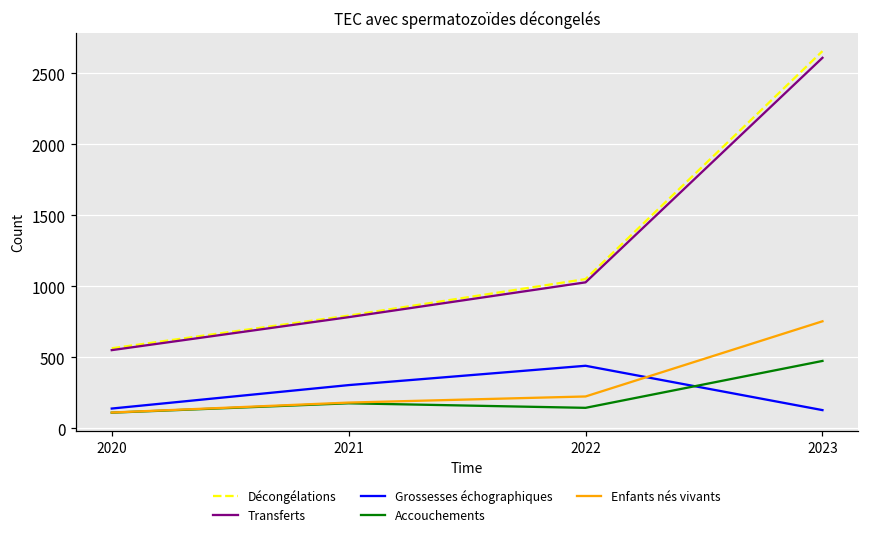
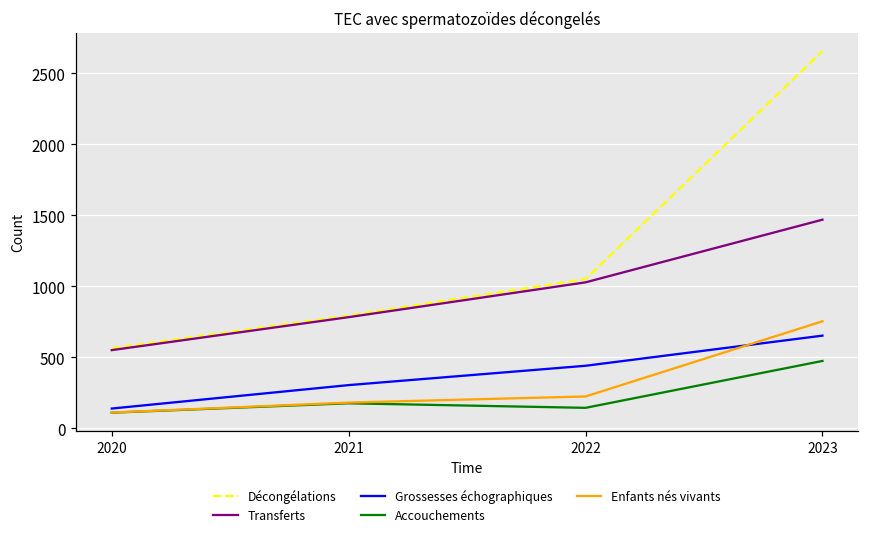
Transferts, 2023: 2610 -> 1470
Grossesses échographiques, 2023: 130 -> 650
